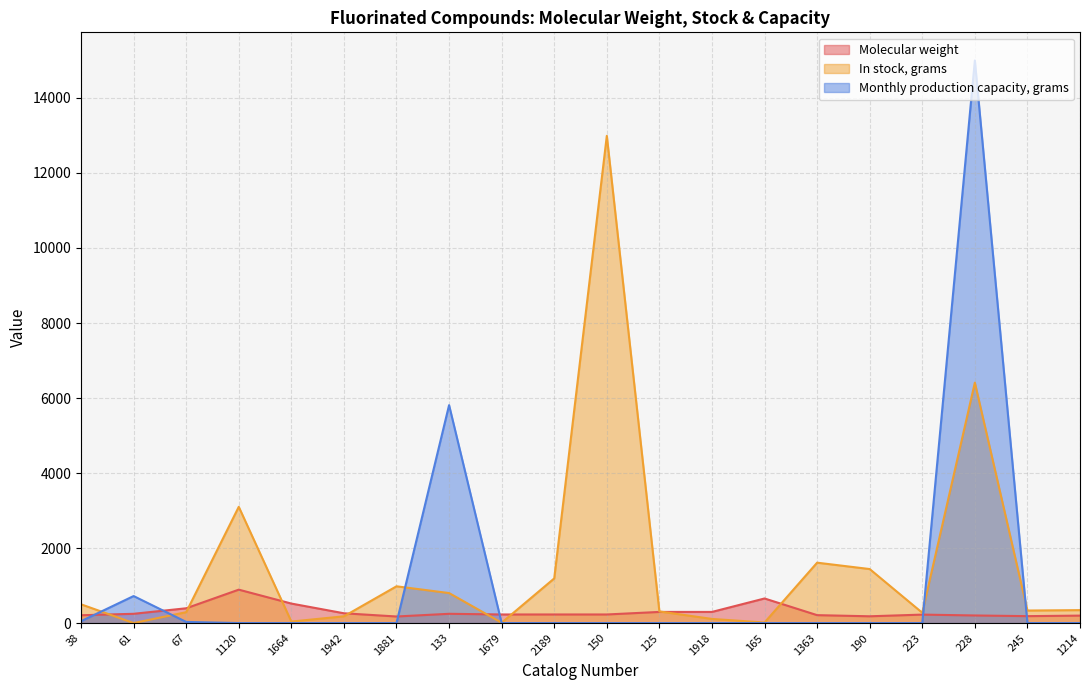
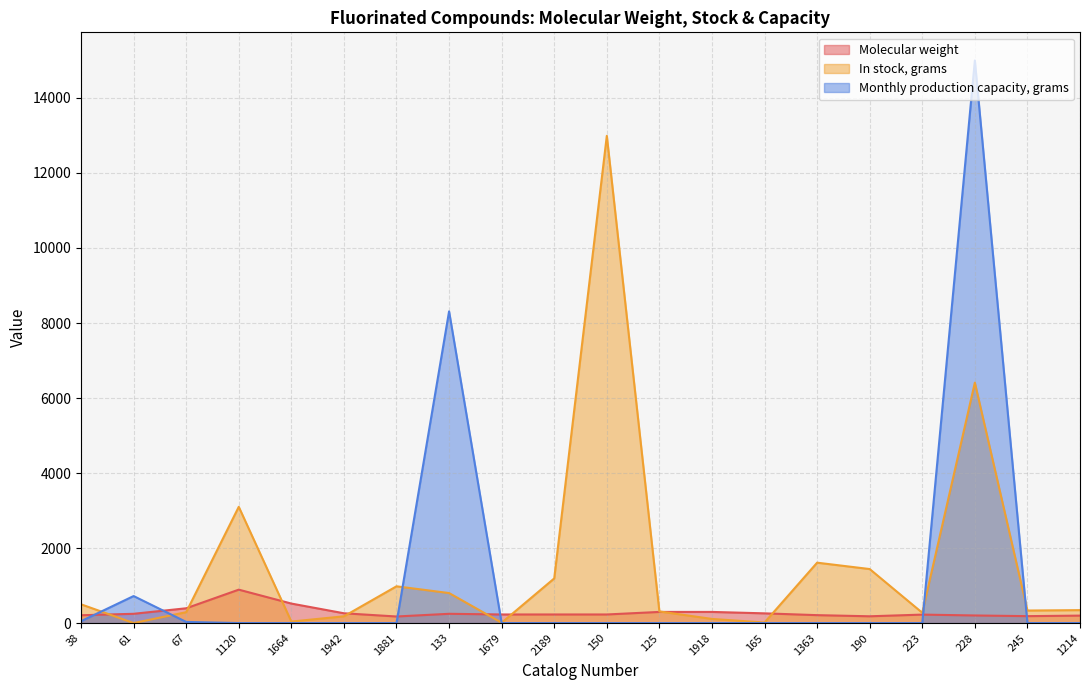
Monthly production capacity, grams, 133: 5800 -> 8300
Molecular weight, 165: 700 -> 300
